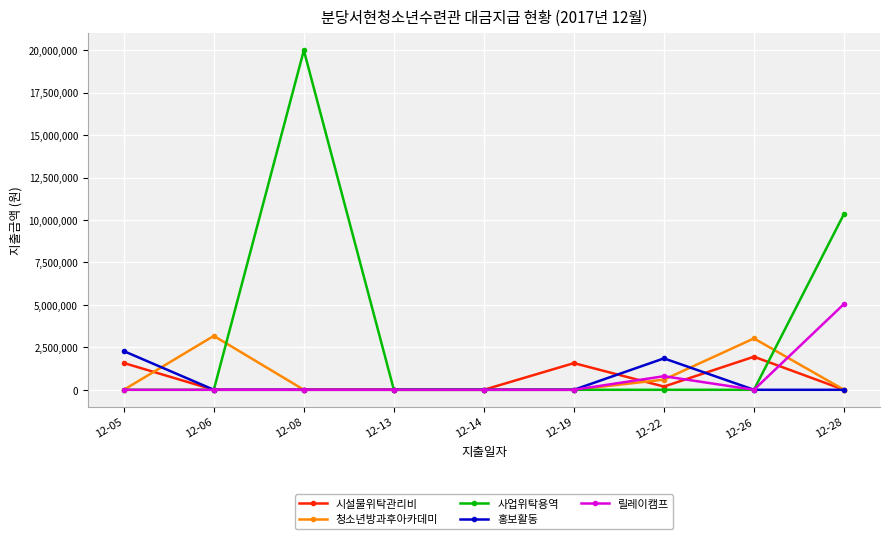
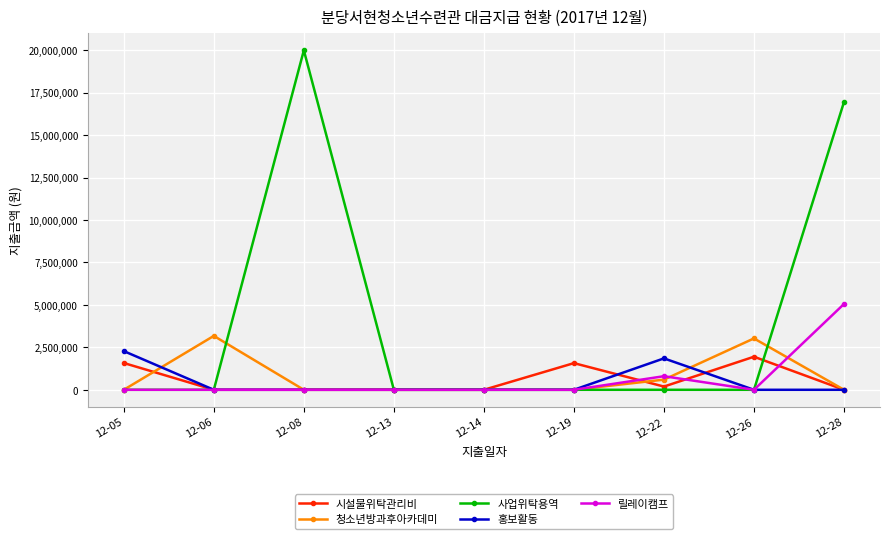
사업위탁용역, 12-28: 10,400,000 -> 17,000,000
